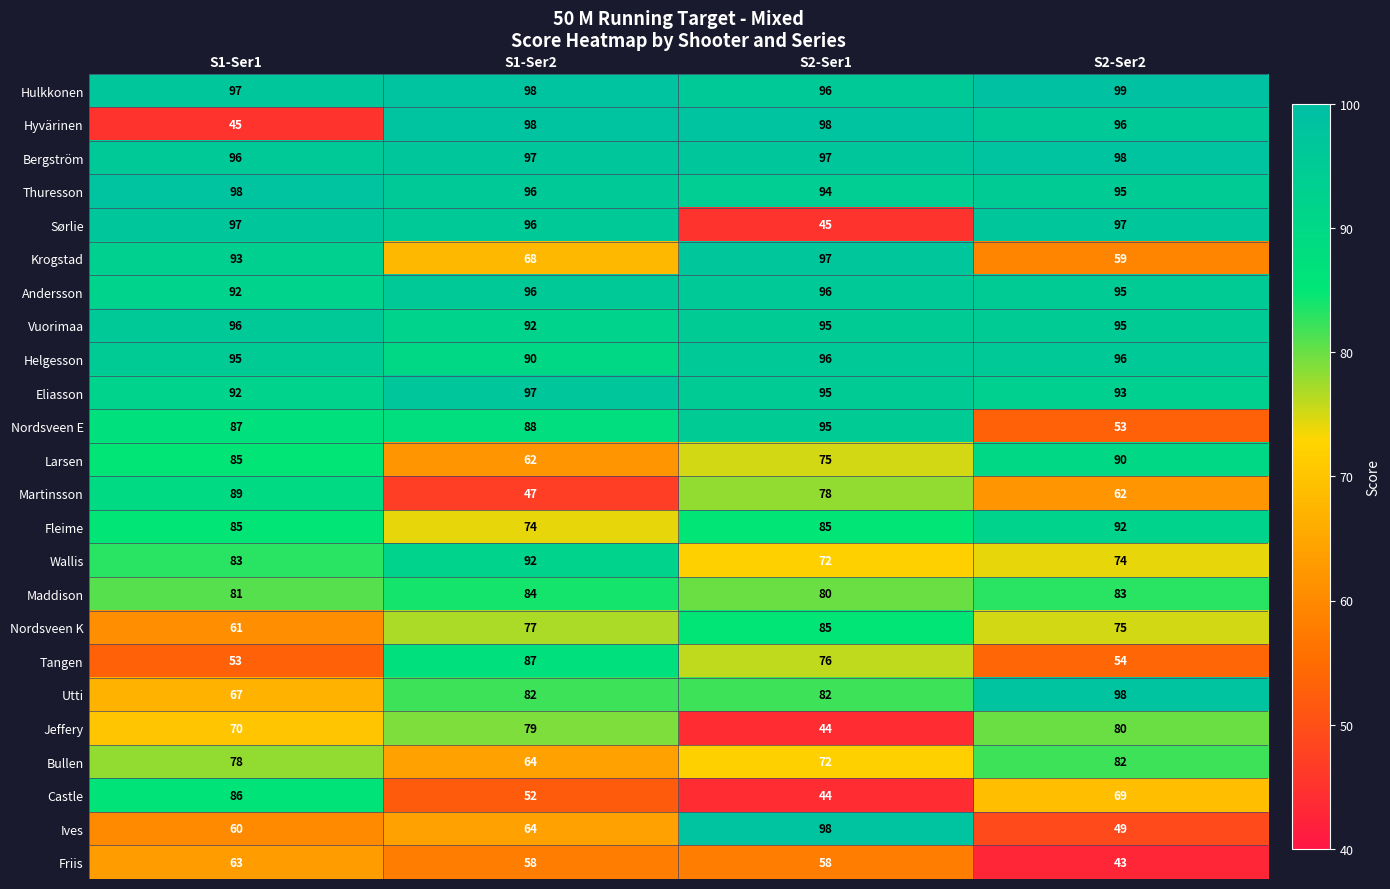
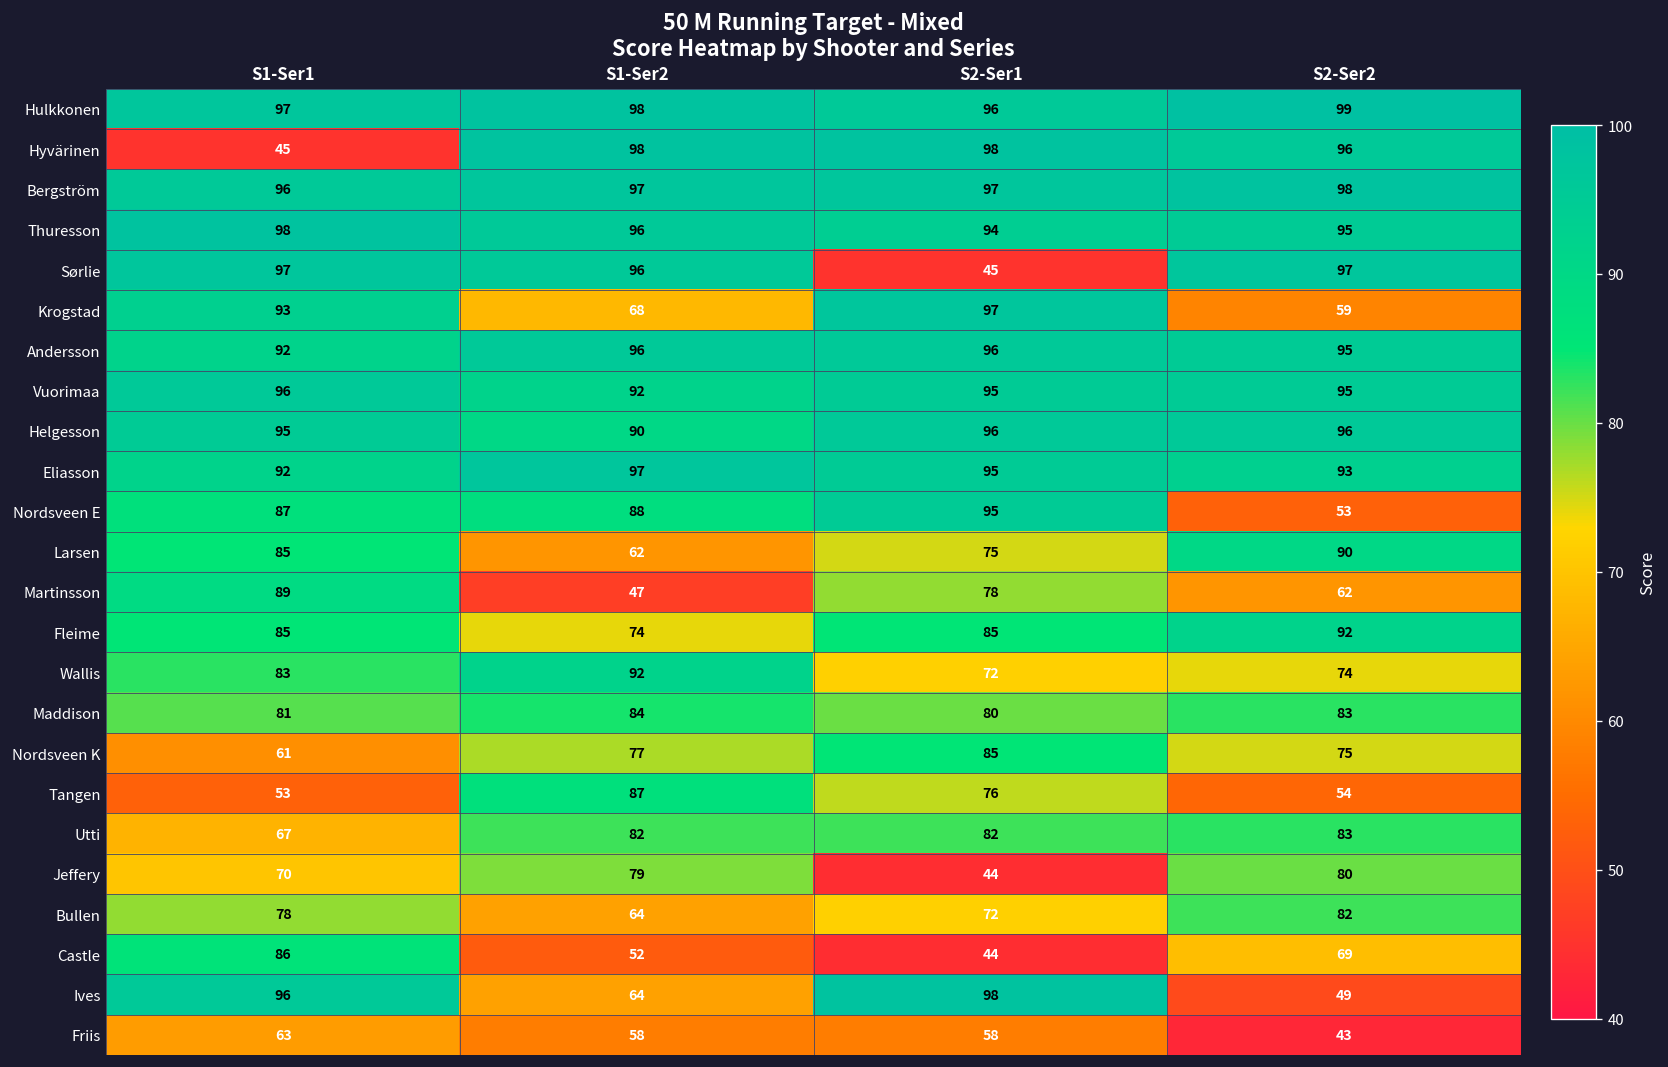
Utti, S2-Ser2: 98 -> 83
Ives, S1-Ser1: 60 -> 96
